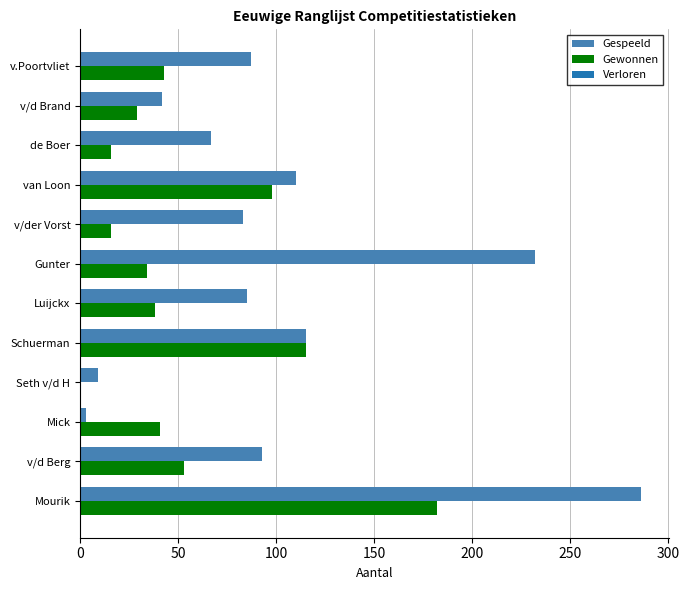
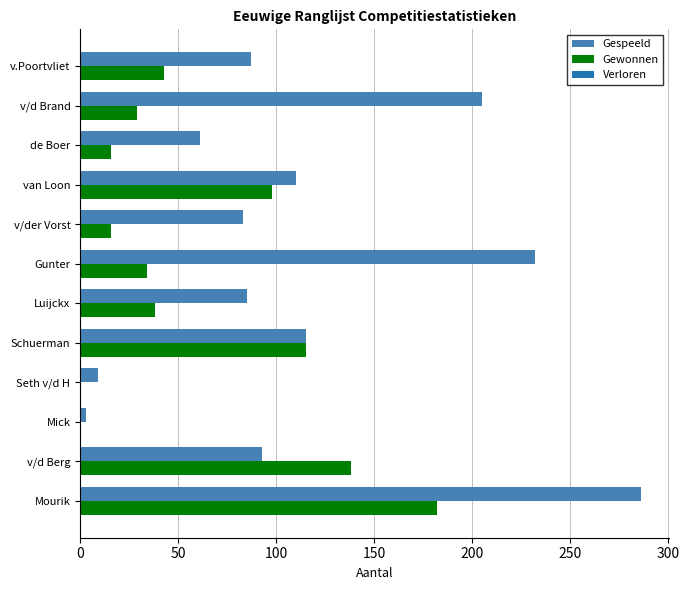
Gespeeld, v/d Brand: 42 -> 205
Gespeeld, de Boer: 67 -> 61
Gewonnen, Mick: 41 -> 0
Gewonnen, v/d Berg: 53 -> 138
